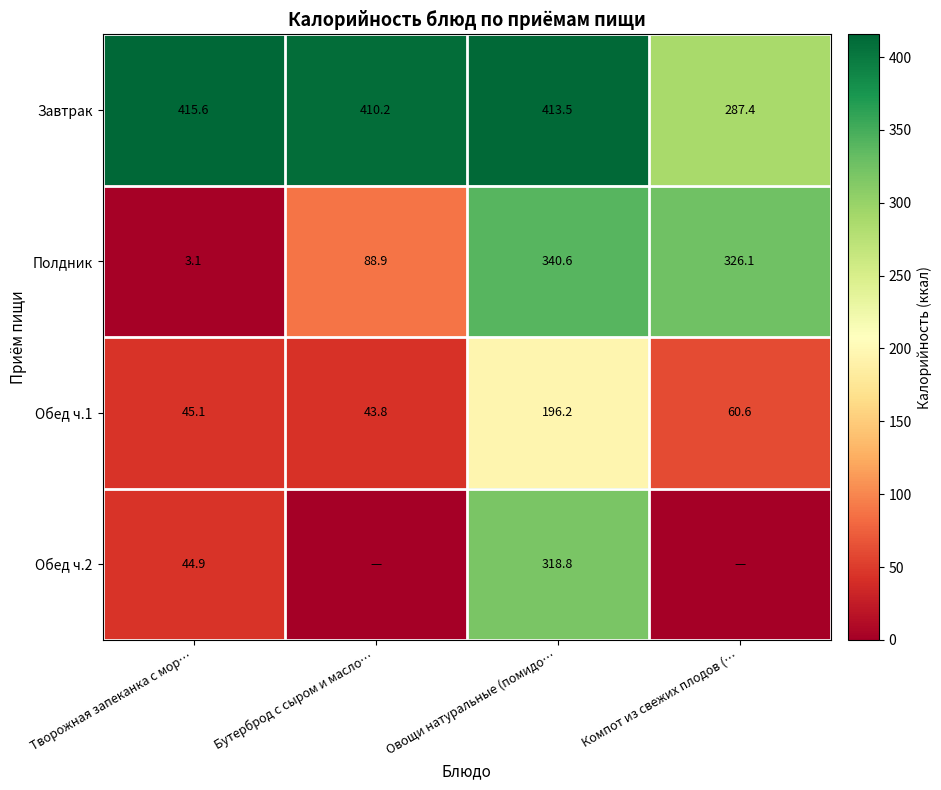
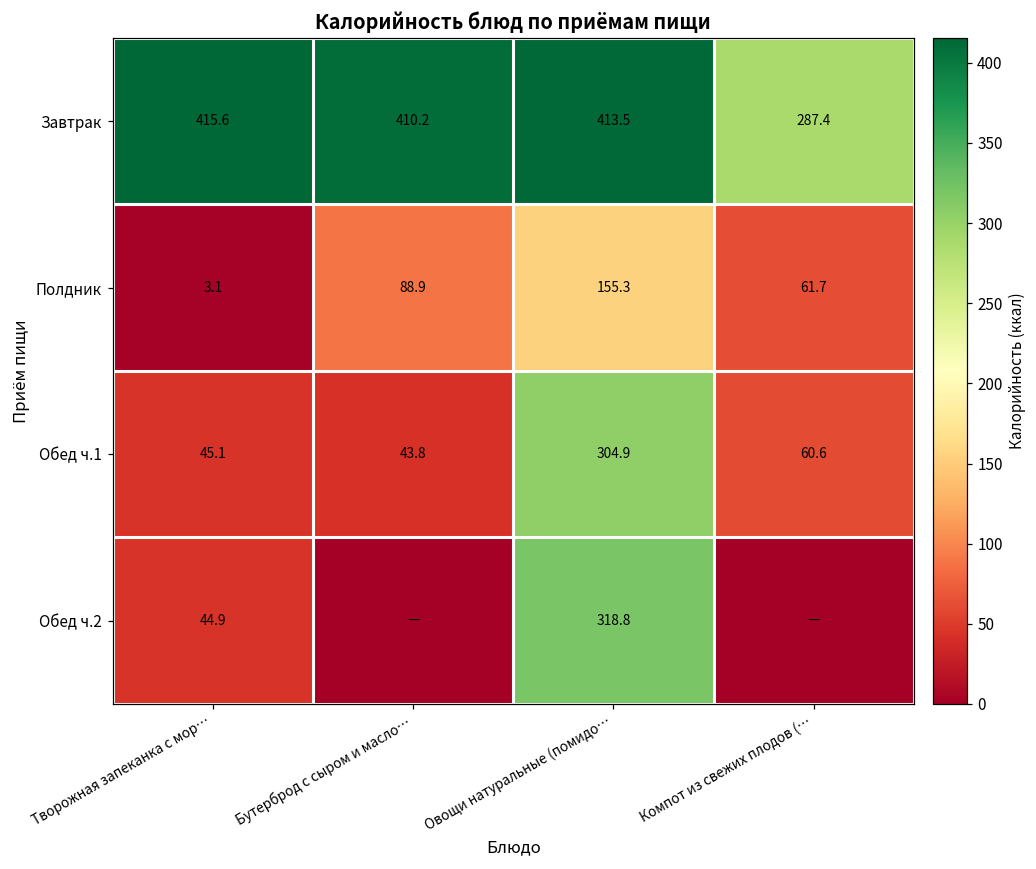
Полдник, Овощи натуральные (помидо…: 340.6 -> 155.3
Полдник, Компот из свежих плодов (…: 326.1 -> 61.7
Обед ч.1, Овощи натуральные (помидо…: 196.2 -> 304.9
